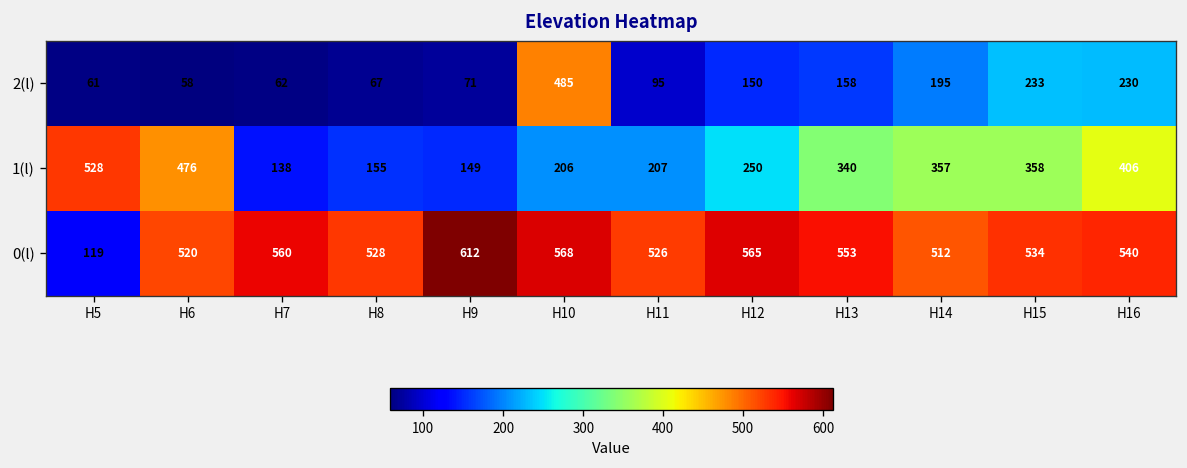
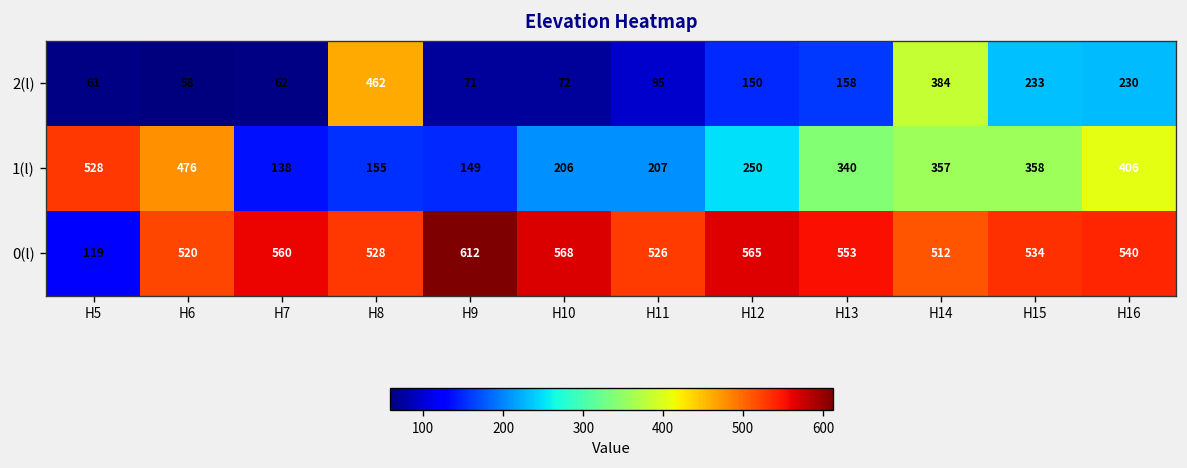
2(l), H8: 67 -> 462
2(l), H10: 485 -> 72
2(l), H14: 195 -> 384
